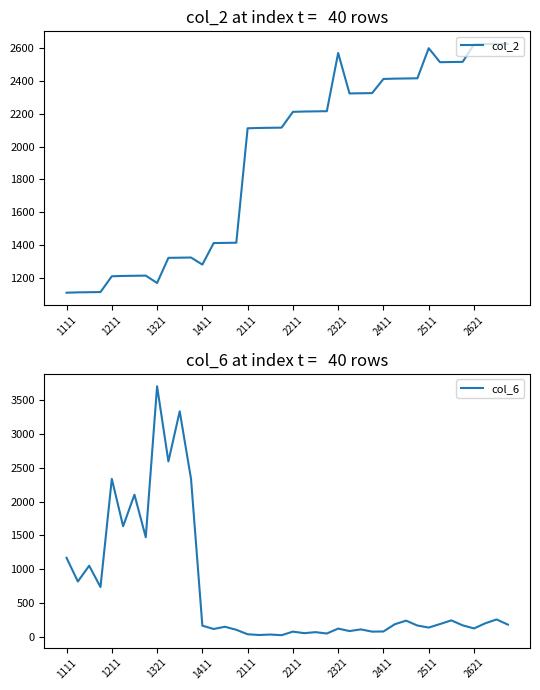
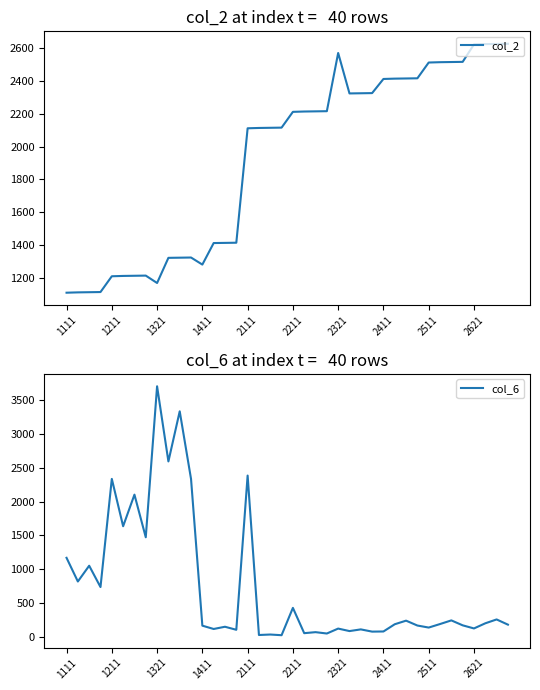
col_2 at index t = 40 rows, 2511: 2600 -> 2510
col_6 at index t = 40 rows, 2111: 0 -> 2400
col_6 at index t = 40 rows, 2211: 100 -> 400
